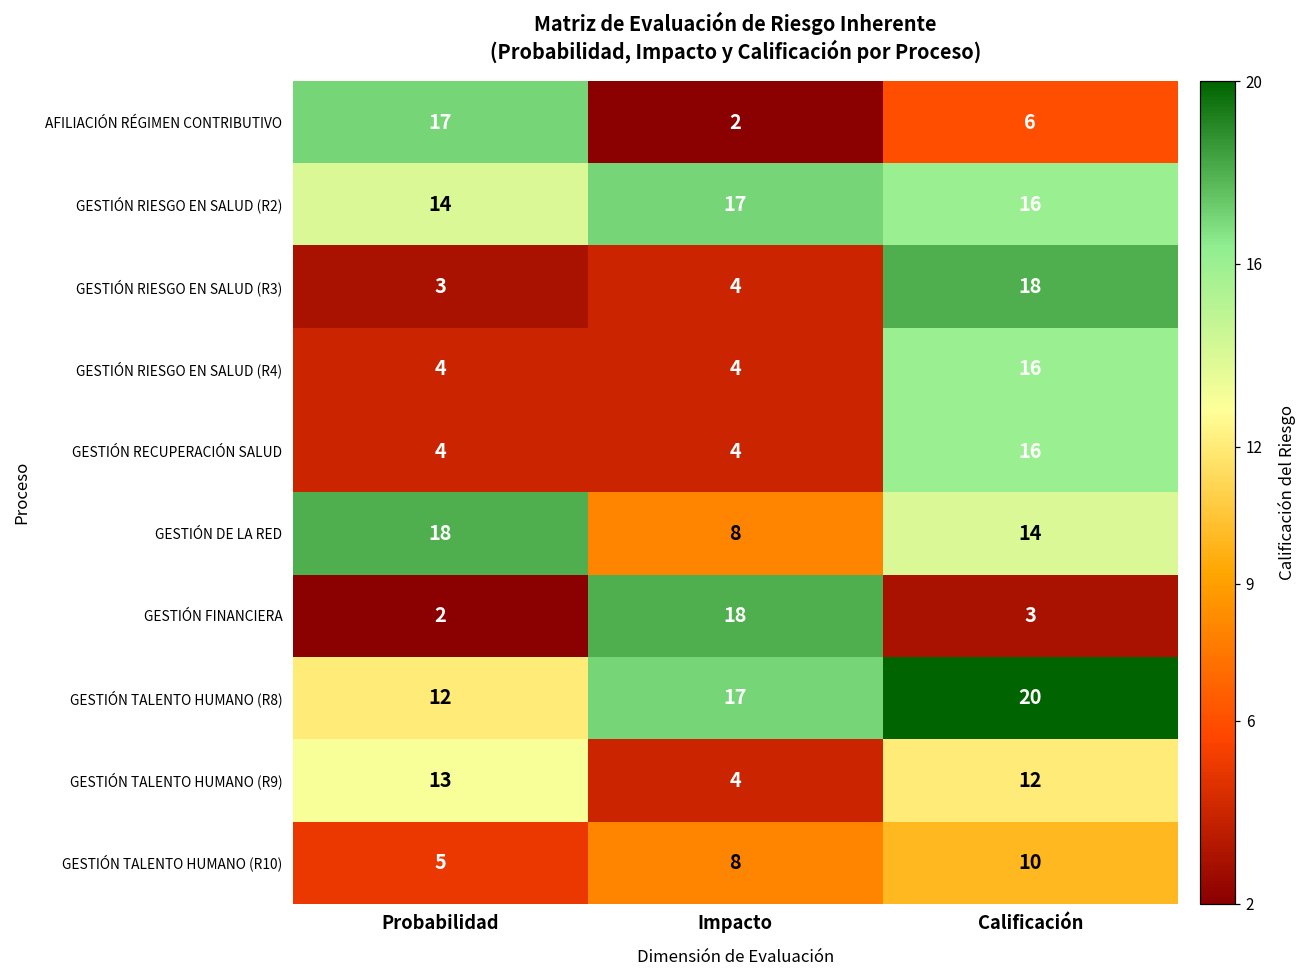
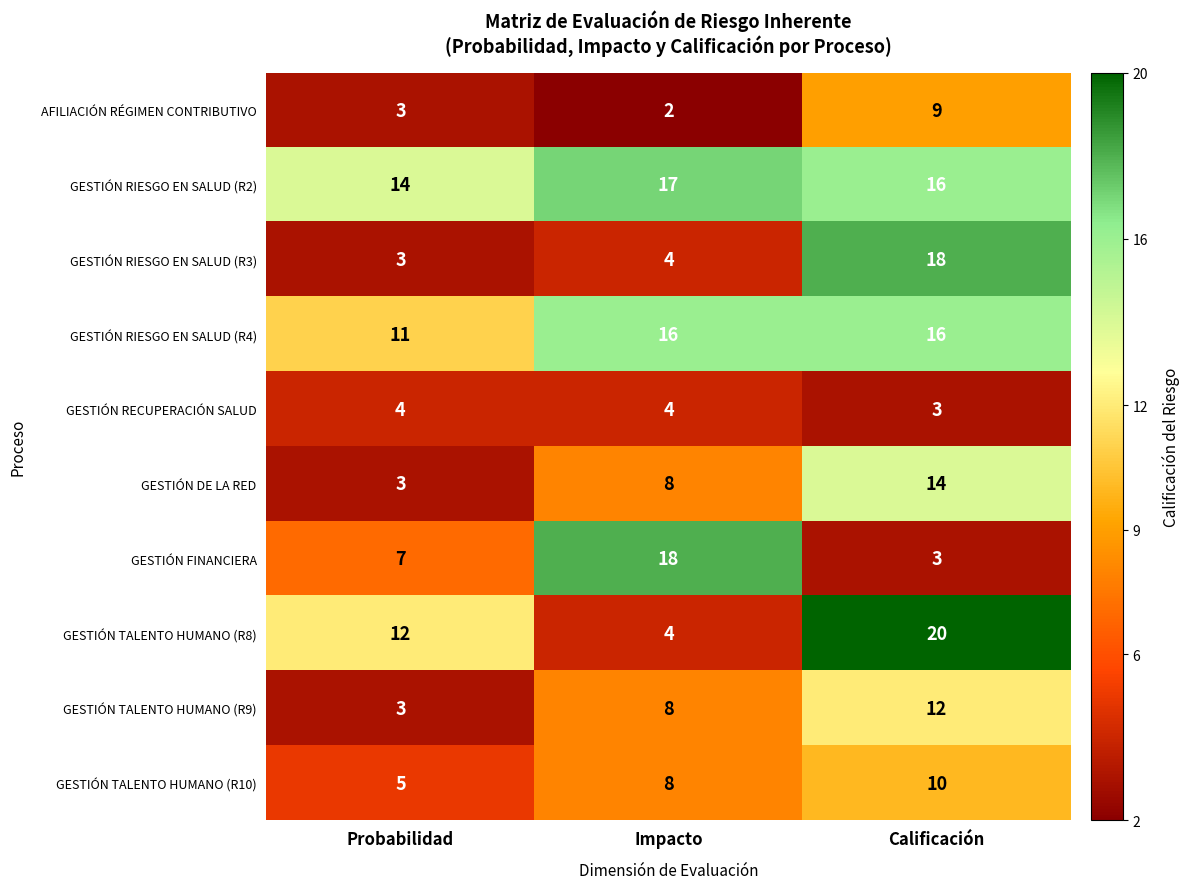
AFILIACIÓN RÉGIMEN CONTRIBUTIVO, Probabilidad: 17 -> 3
AFILIACIÓN RÉGIMEN CONTRIBUTIVO, Calificación: 6 -> 9
GESTIÓN RIESGO EN SALUD (R4), Probabilidad: 4 -> 11
GESTIÓN RIESGO EN SALUD (R4), Impacto: 4 -> 16
GESTIÓN RECUPERACIÓN SALUD, Calificación: 16 -> 3
GESTIÓN DE LA RED, Probabilidad: 18 -> 3
GESTIÓN FINANCIERA, Probabilidad: 2 -> 7
GESTIÓN TALENTO HUMANO (R8), Impacto: 17 -> 4
GESTIÓN TALENTO HUMANO (R9), Probabilidad: 13 -> 3
GESTIÓN TALENTO HUMANO (R9), Impacto: 4 -> 8
